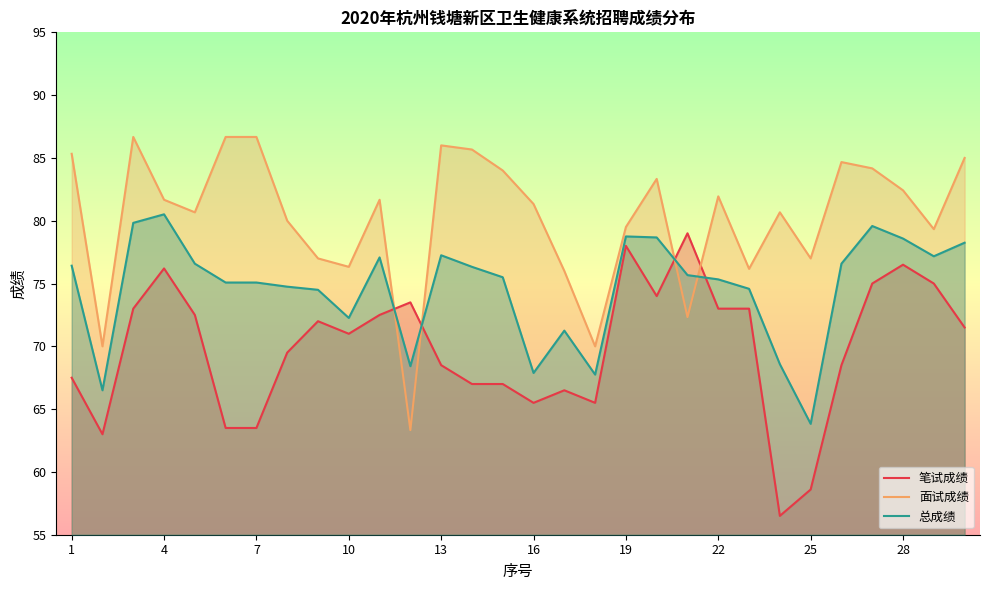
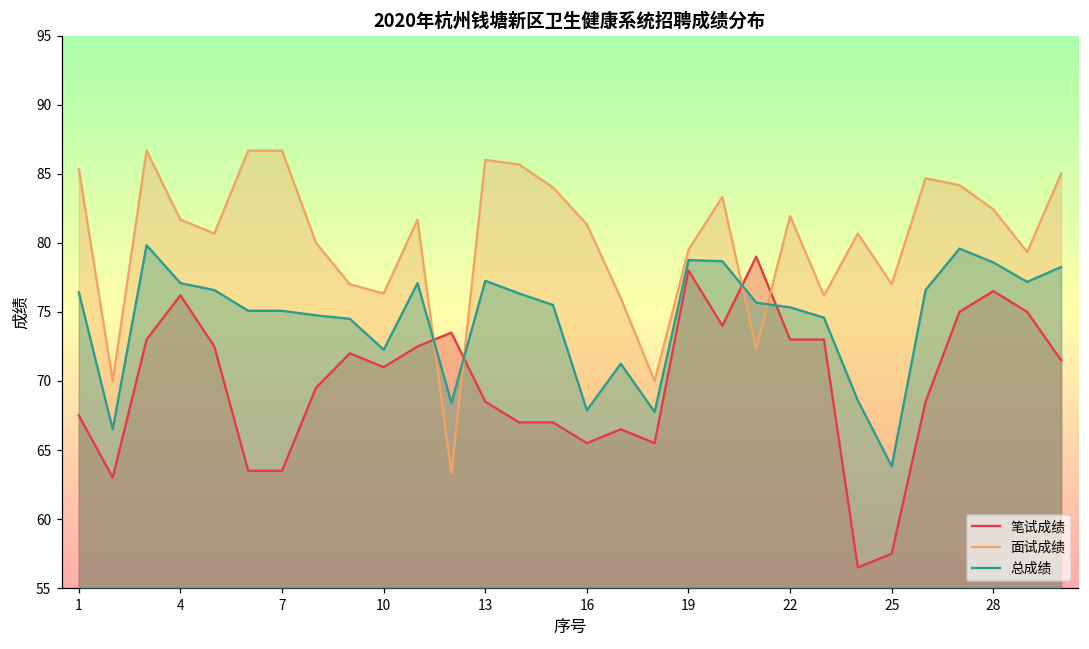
总成绩, 4: 80.5 -> 77.1
笔试成绩, 25: 58.6 -> 57.5
